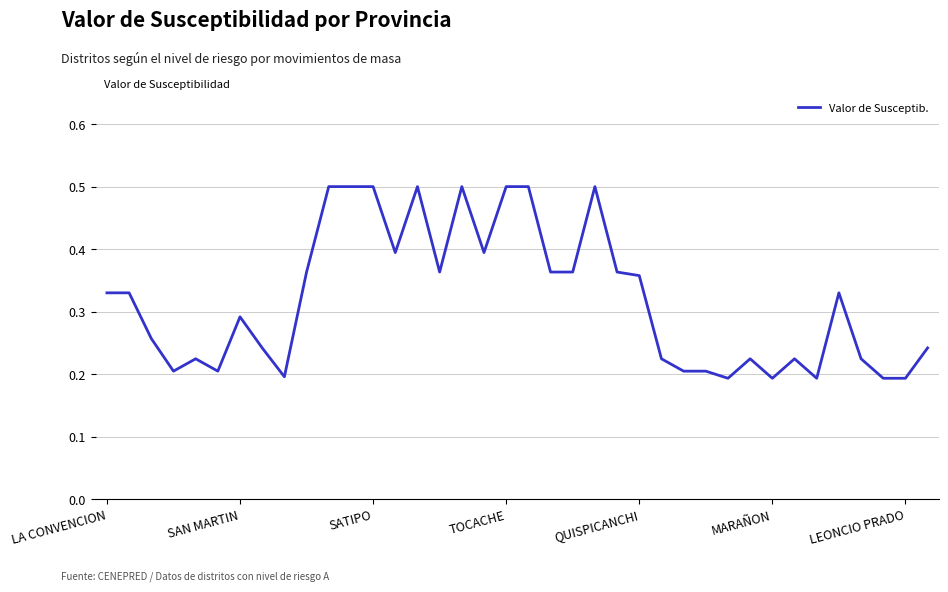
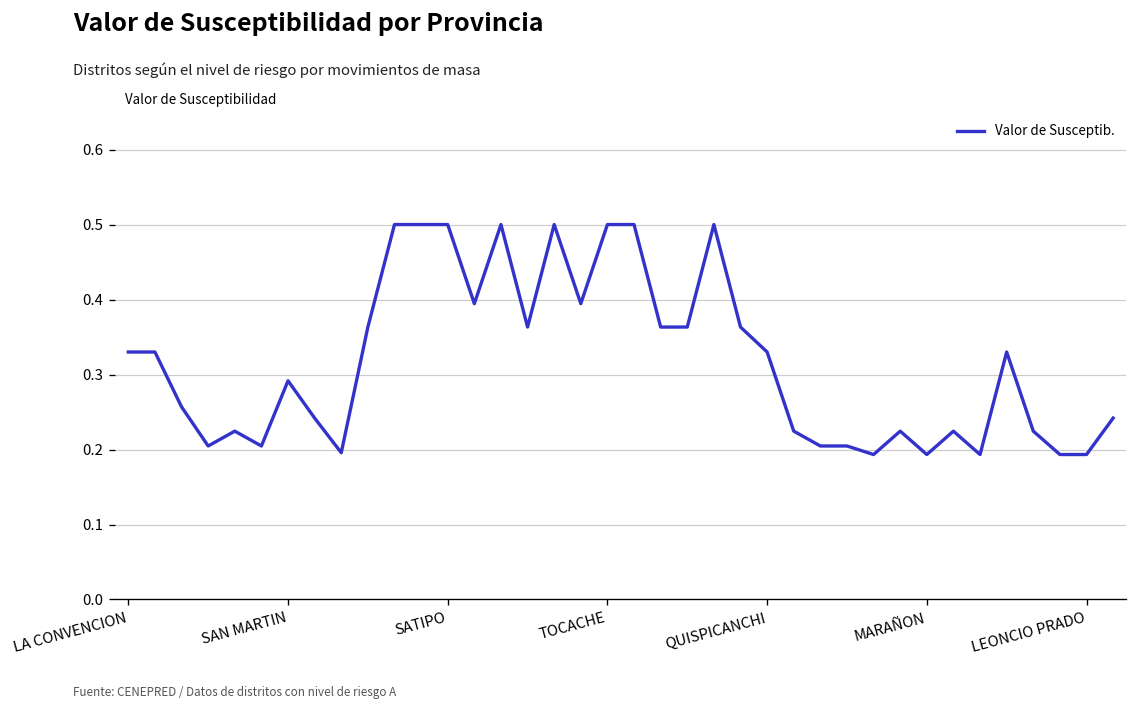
QUISPICANCHI: 0.36 -> 0.33
